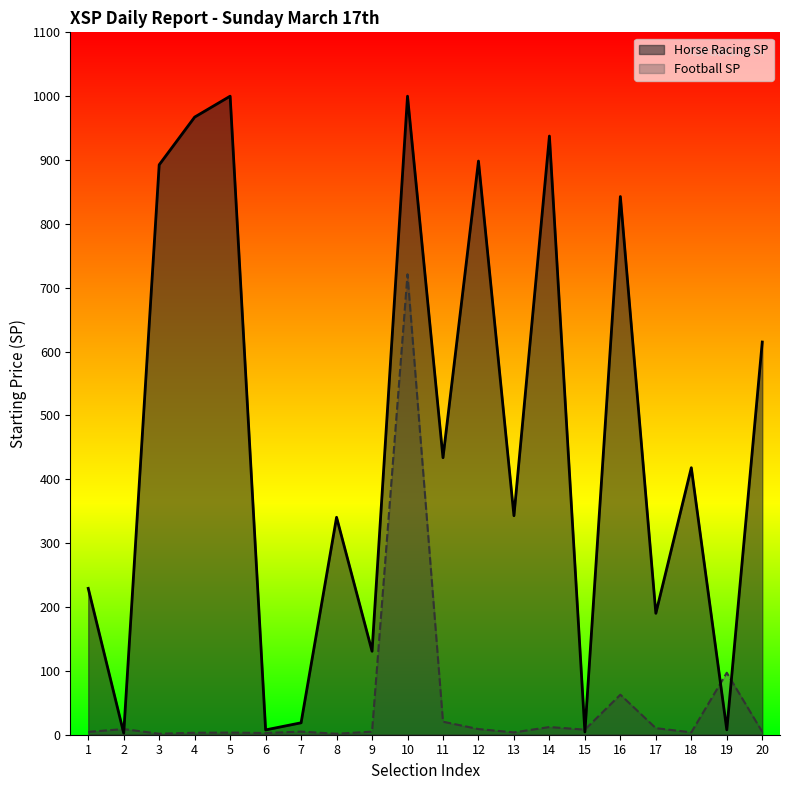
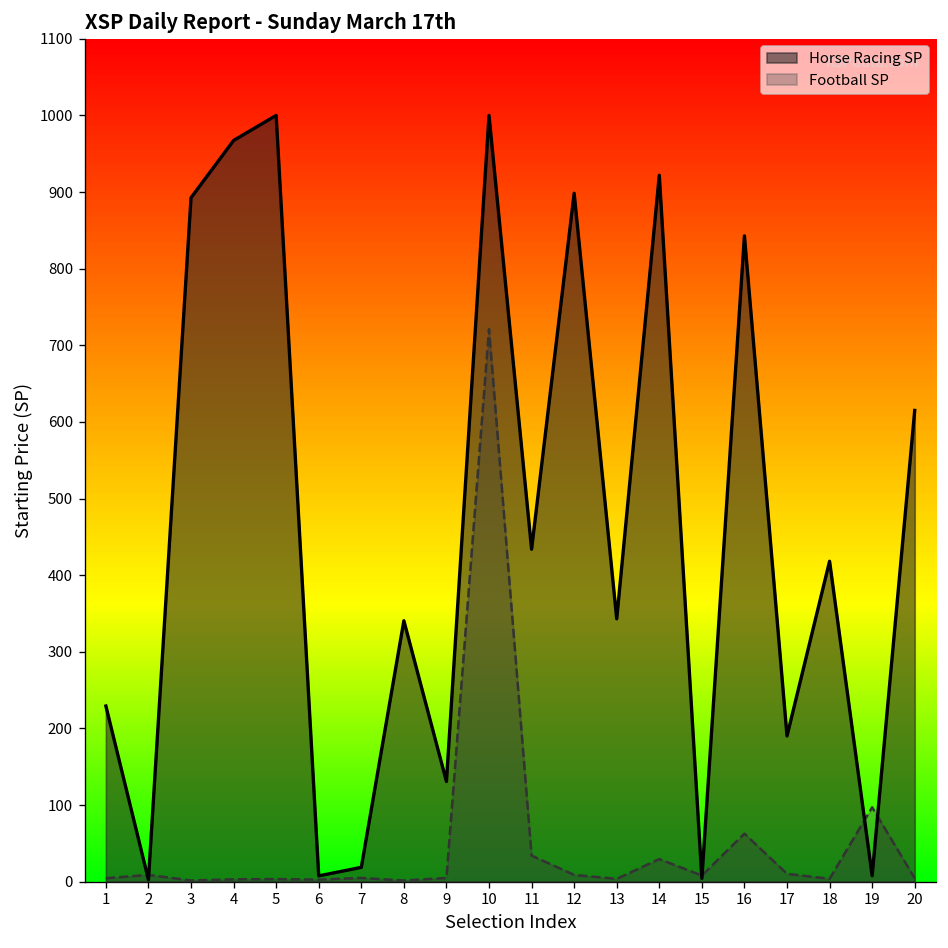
Football SP, 11: 20 -> 30
Horse Racing SP, 14: 940 -> 920
Football SP, 14: 10 -> 30
